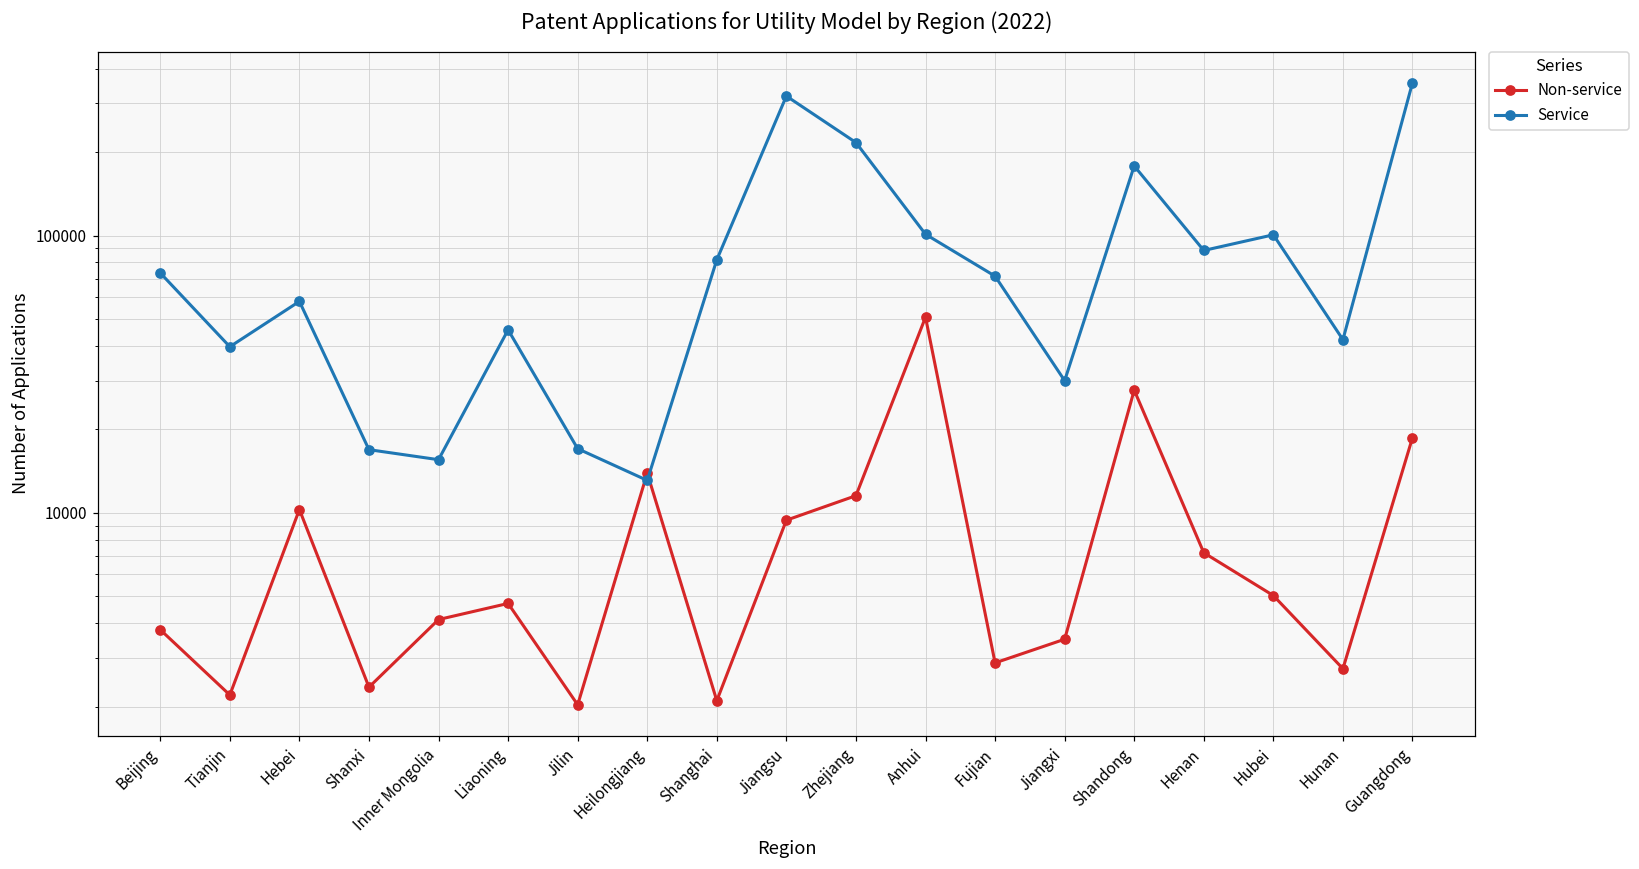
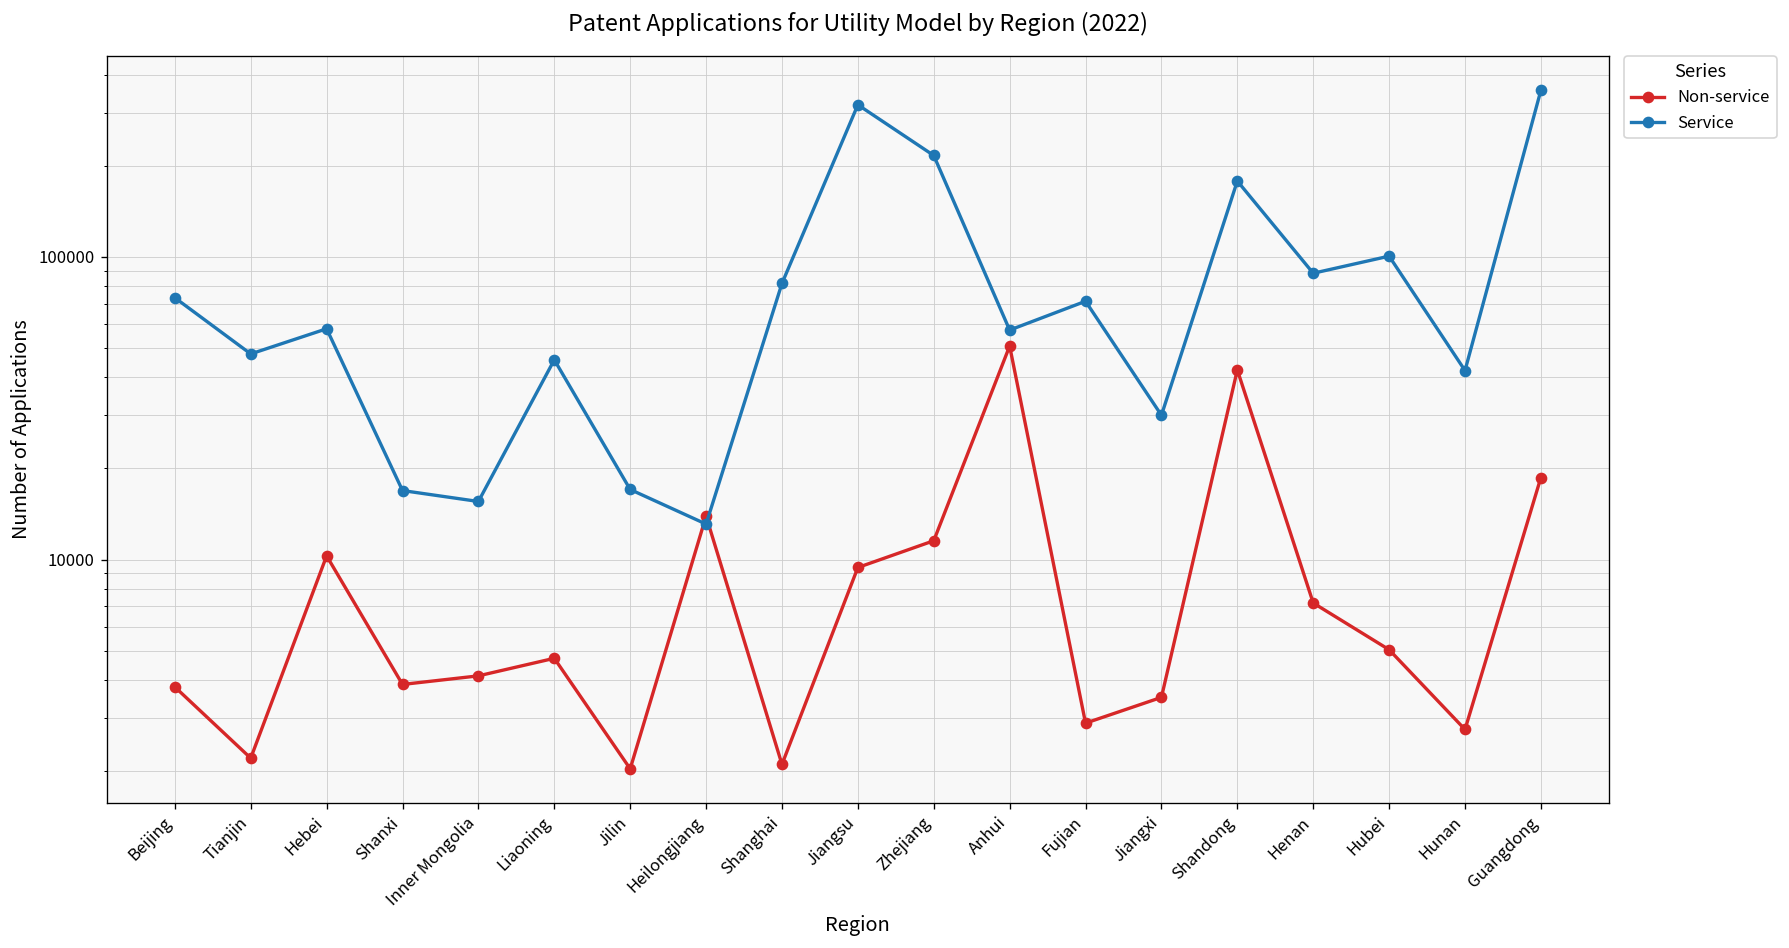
Service, Tianjin: 40000 -> 48000
Non-service, Shanxi: 2400 -> 3900
Service, Anhui: 101000 -> 57000
Non-service, Shandong: 28000 -> 42000
